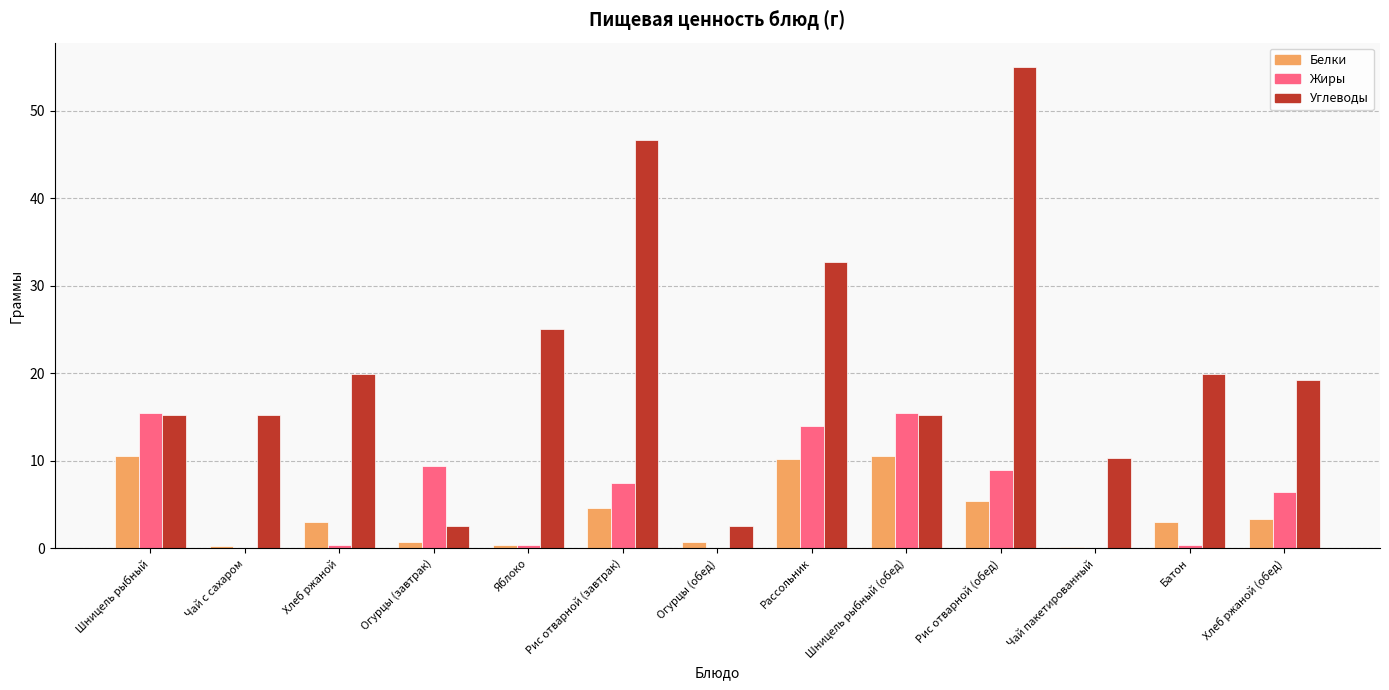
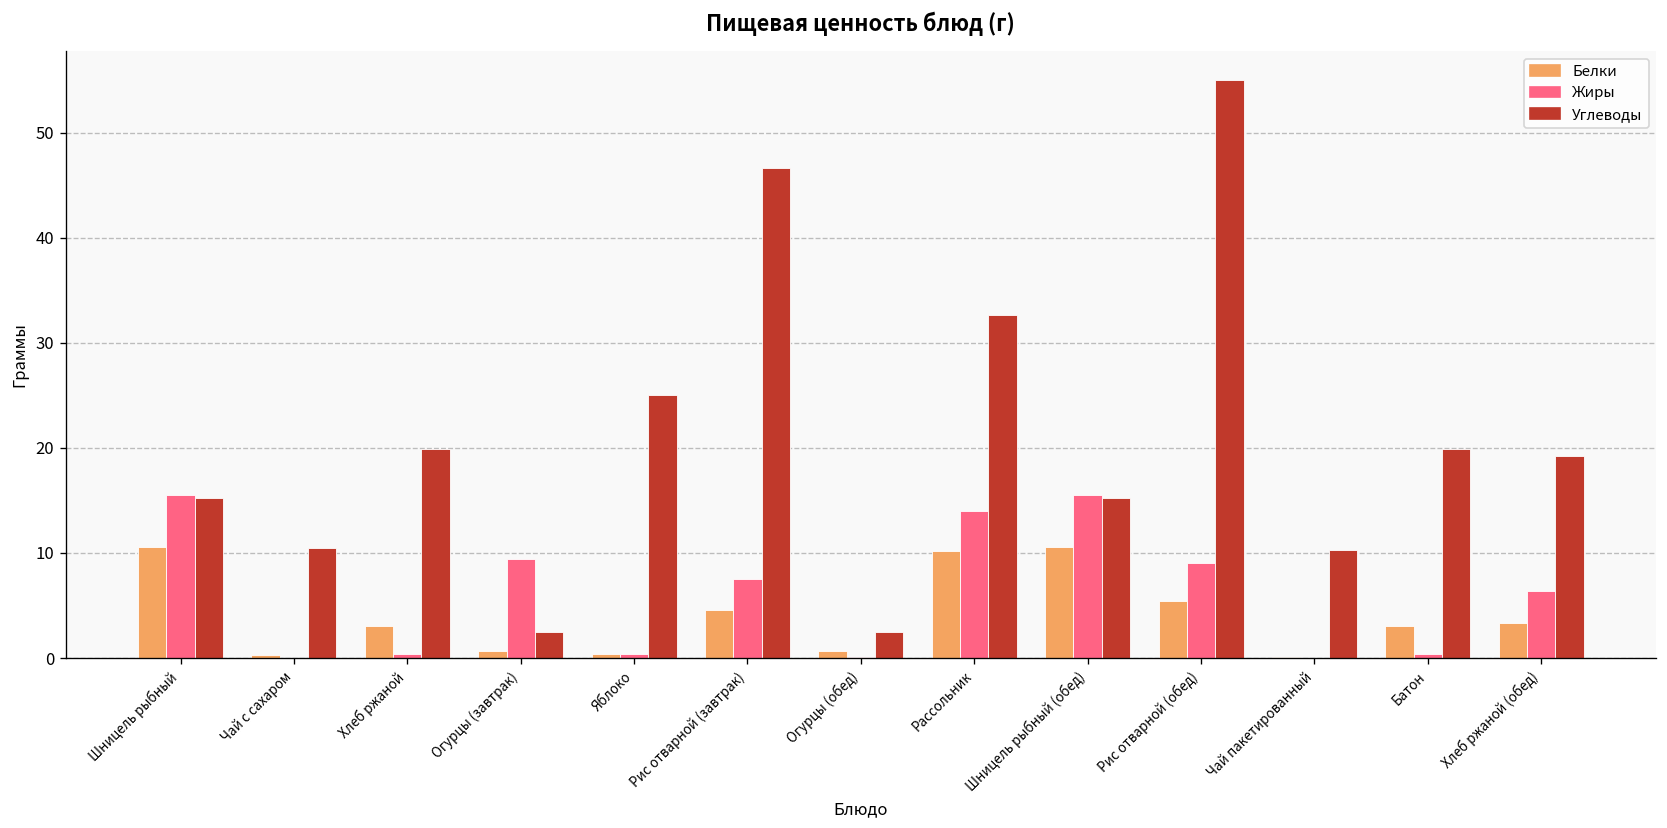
Углеводы, Чай с сахаром: 15 -> 11
